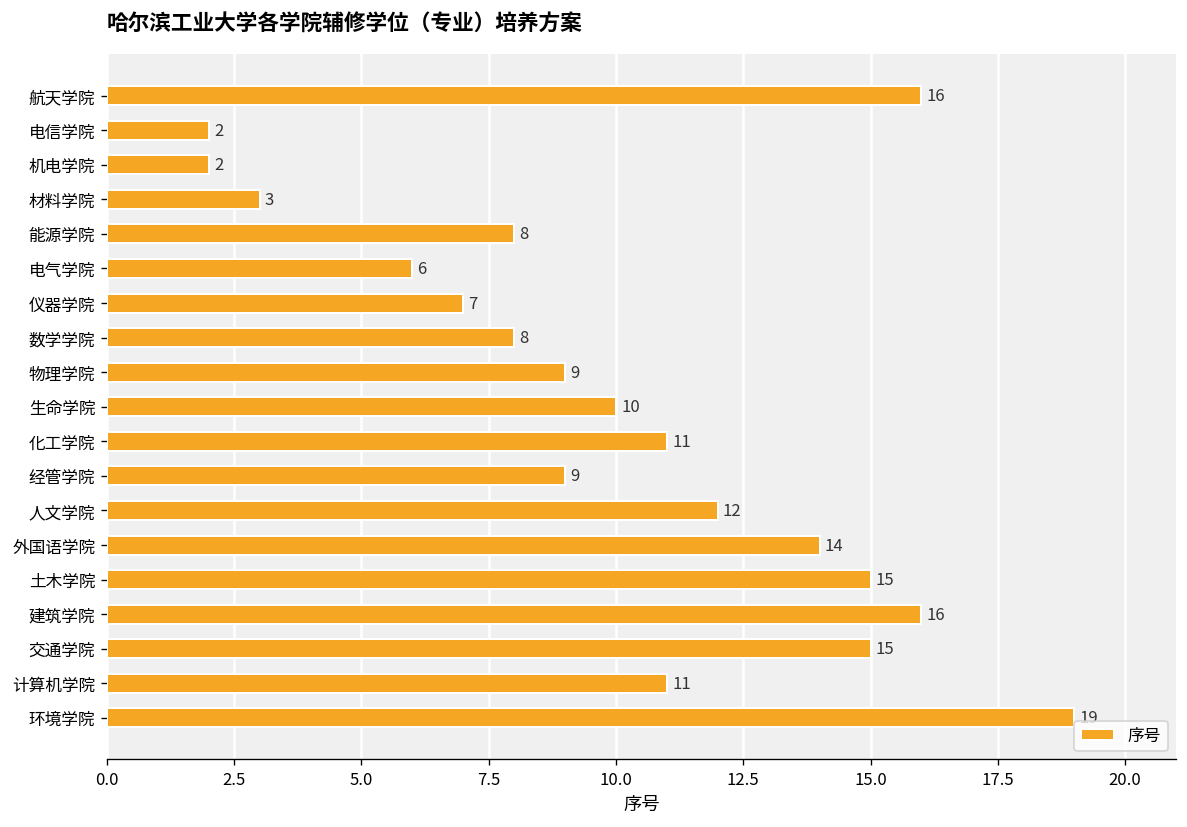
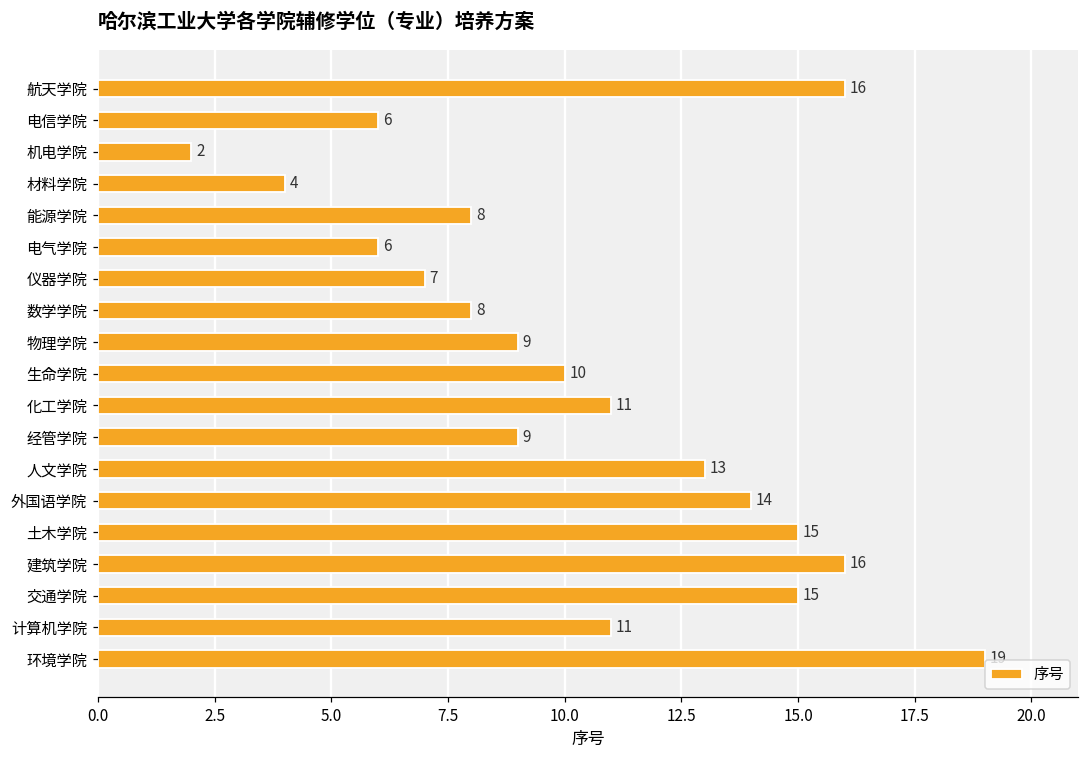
电信学院: 2 -> 6
材料学院: 3 -> 4
人文学院: 12 -> 13
